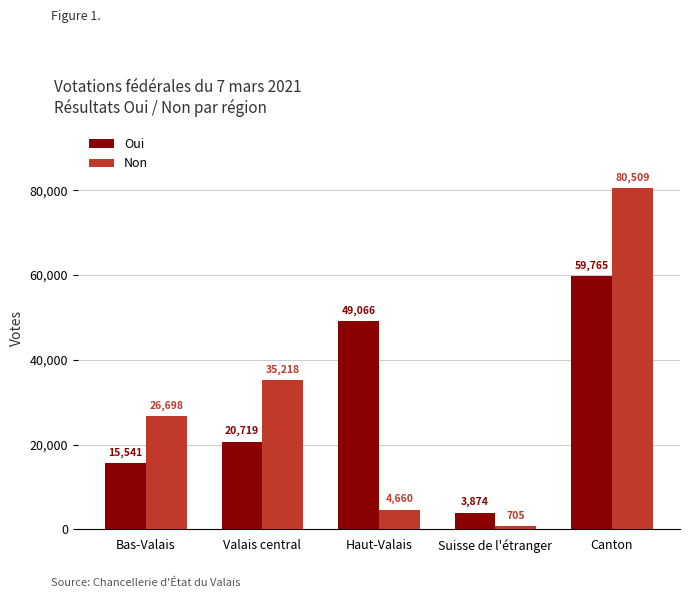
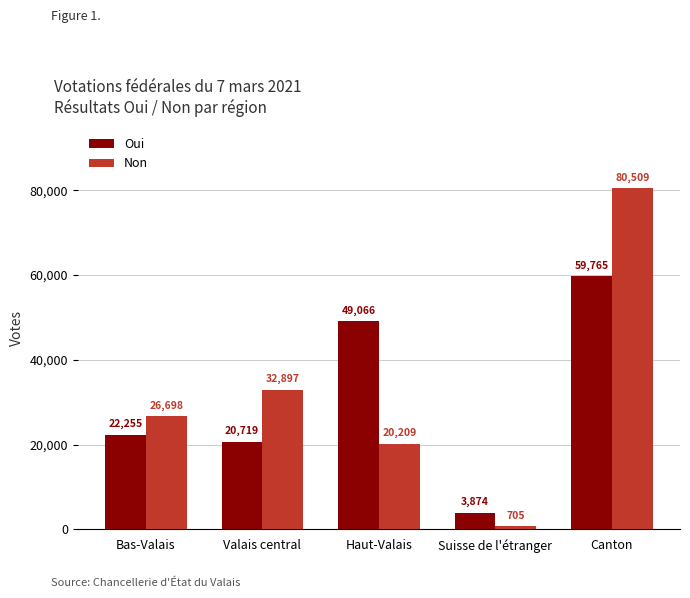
Oui, Bas-Valais: 15,541 -> 22,255
Non, Valais central: 35,218 -> 32,897
Non, Haut-Valais: 4,660 -> 20,209
